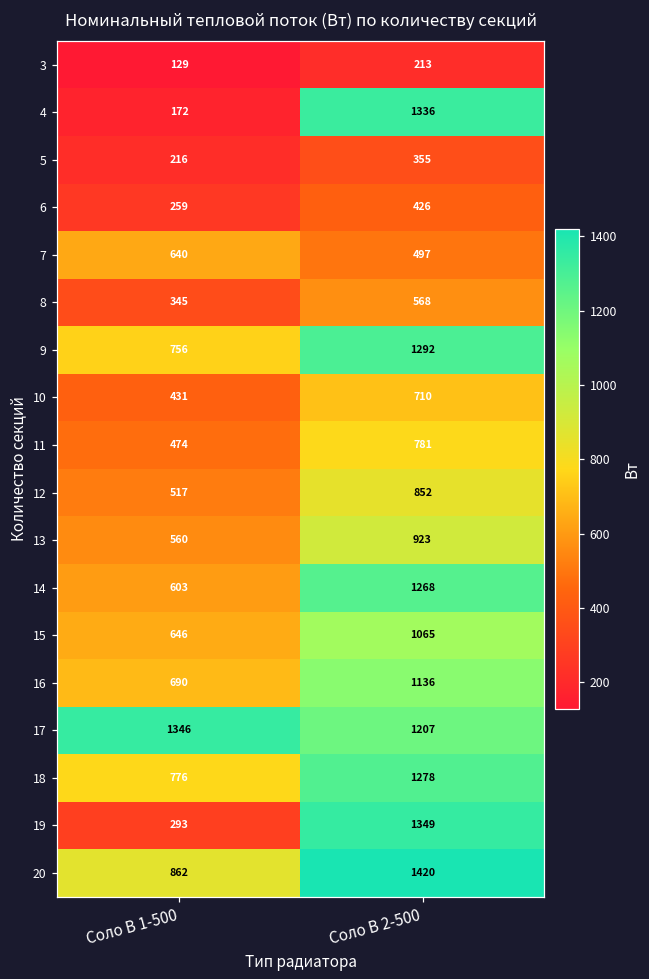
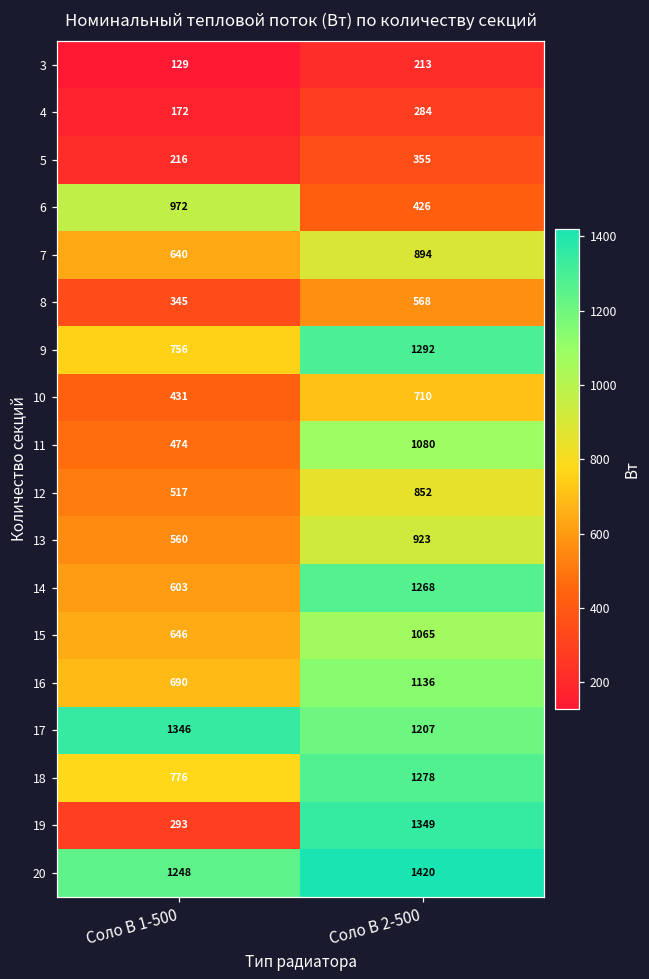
4, Соло В 2-500: 1336 -> 284
6, Соло В 1-500: 259 -> 972
7, Соло В 2-500: 497 -> 894
11, Соло В 2-500: 781 -> 1080
20, Соло В 1-500: 862 -> 1248
